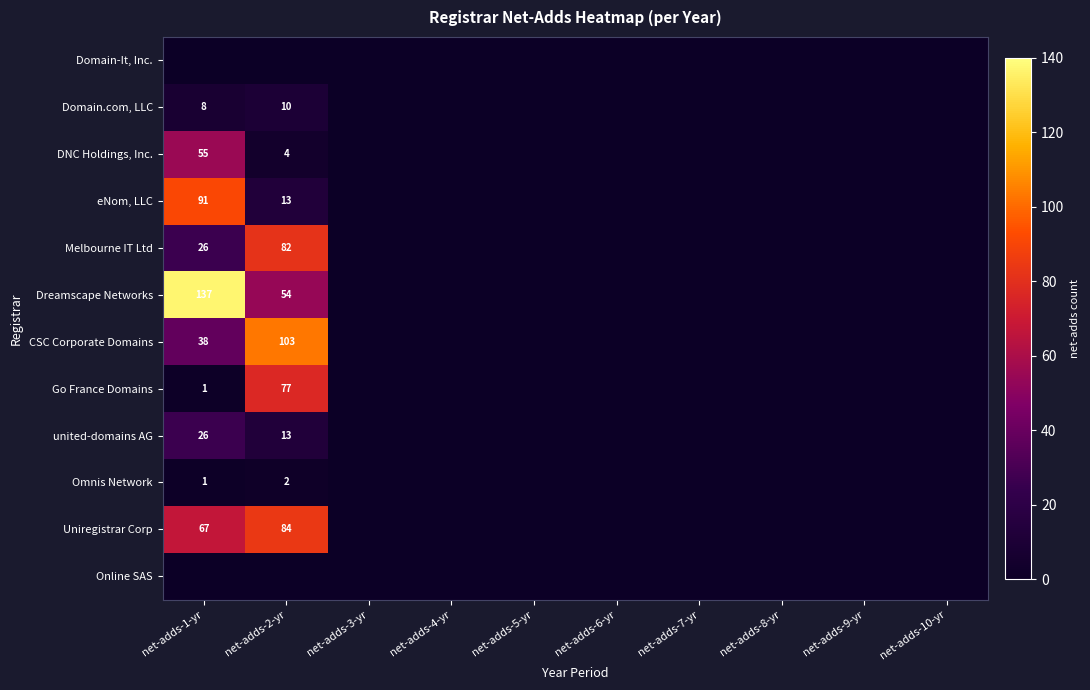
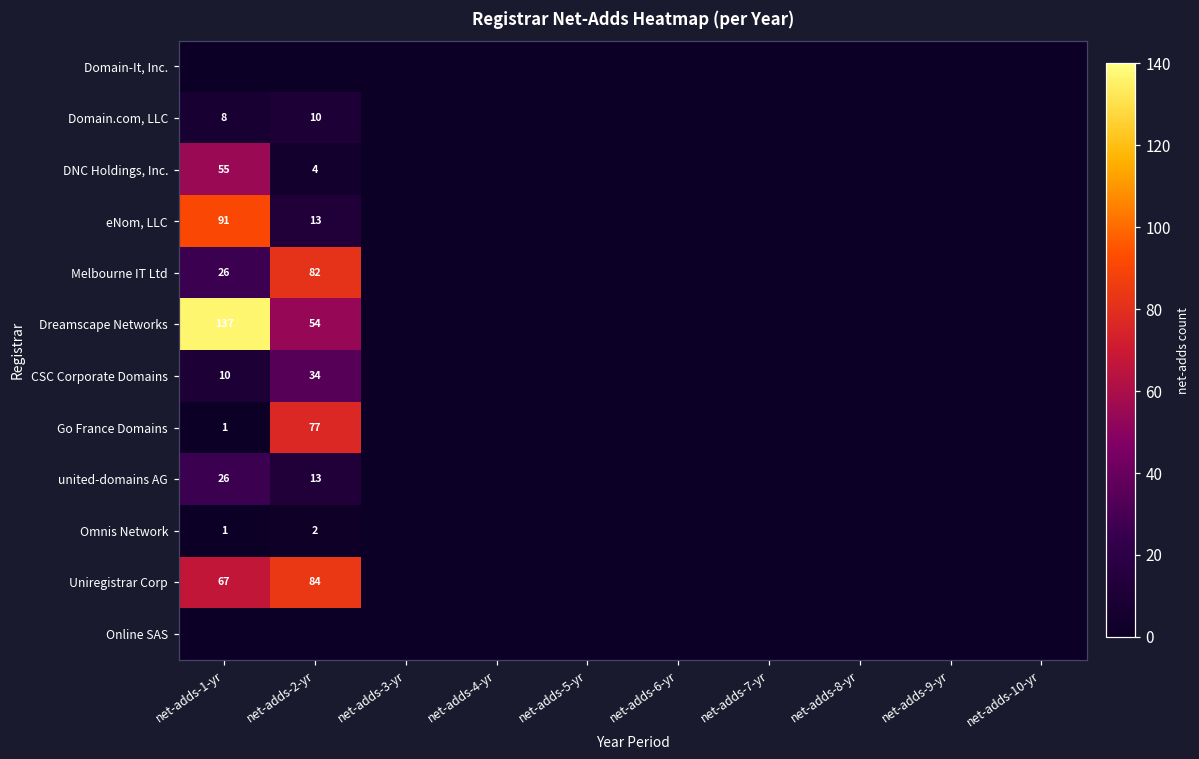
CSC Corporate Domains, net-adds-1-yr: 38 -> 10
CSC Corporate Domains, net-adds-2-yr: 103 -> 34
